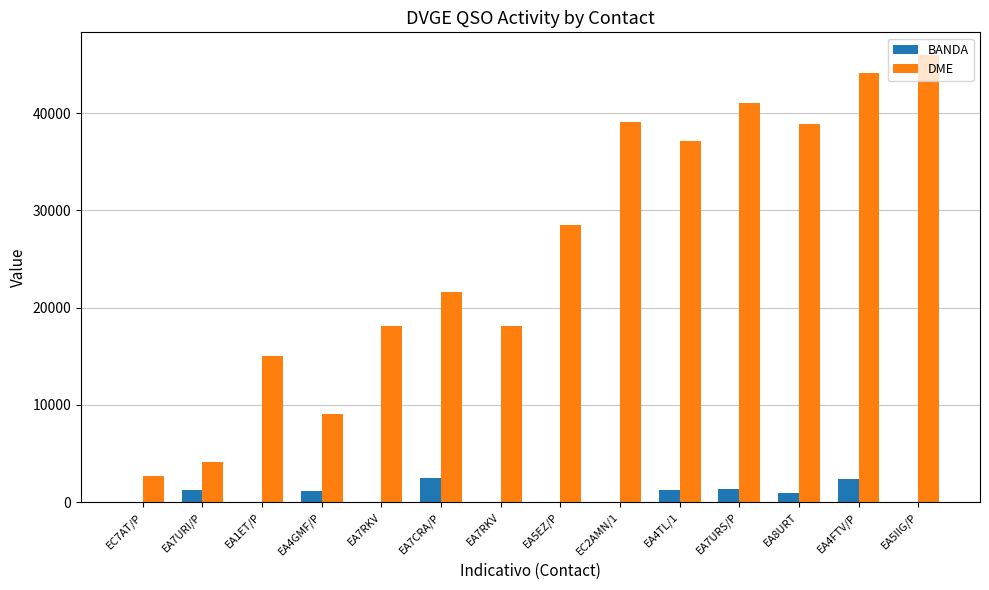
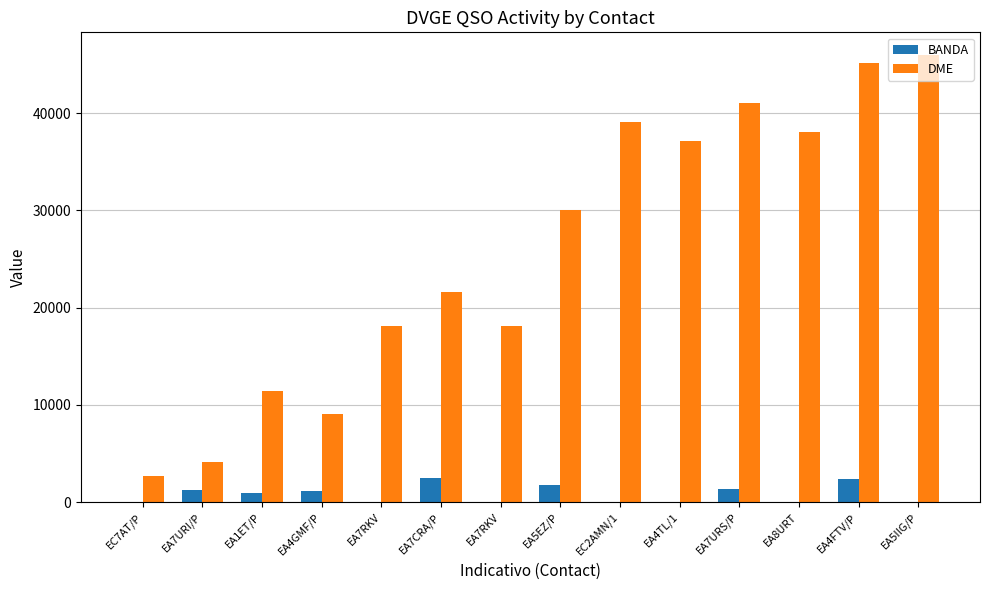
BANDA, EA1ET/P: 0 -> 1000
DME, EA1ET/P: 15000 -> 11000
BANDA, EA5EZ/P: 0 -> 2000
DME, EA5EZ/P: 28000 -> 30000
BANDA, EA4TL/1: 1000 -> 0
BANDA, EA8URT: 1000 -> 0
DME, EA8URT: 39000 -> 38000
DME, EA4FTV/P: 44000 -> 45000
